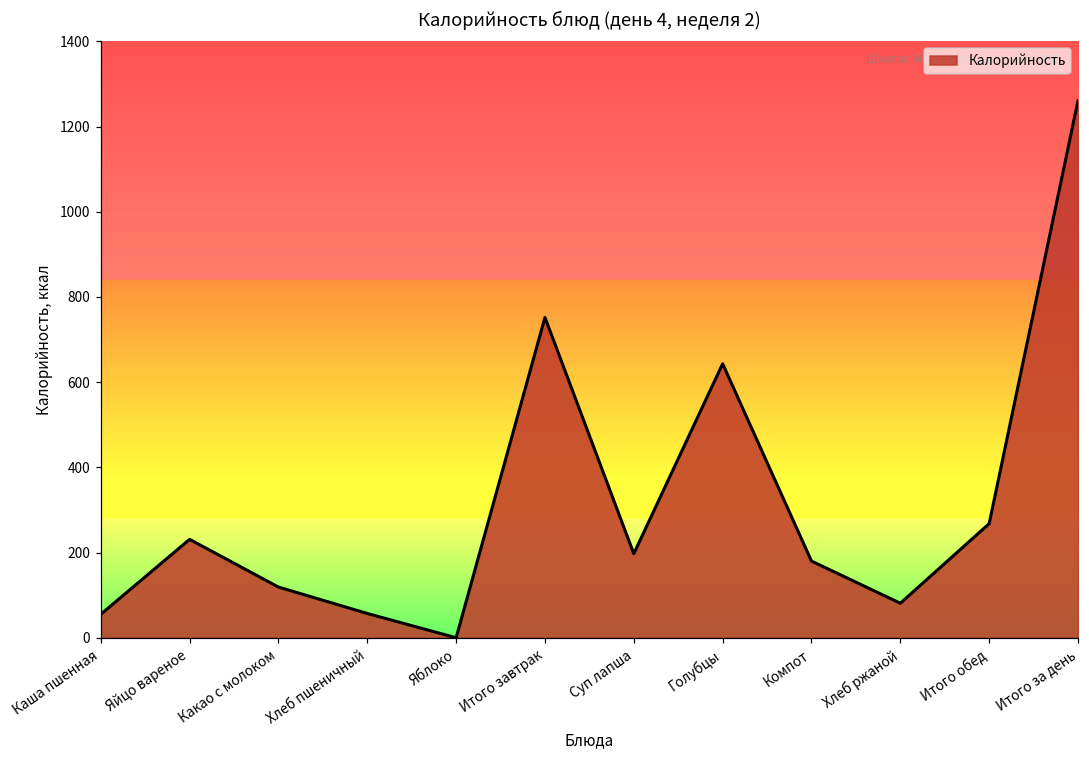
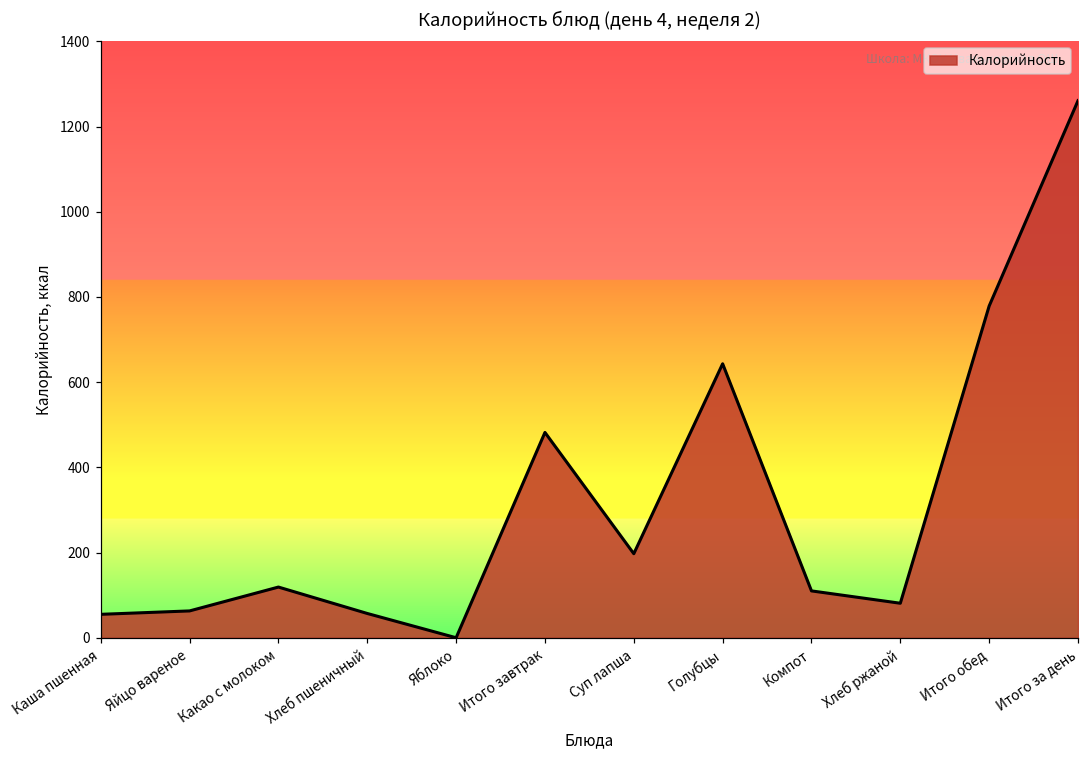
Яйцо вареное: 230 -> 60
Итого завтрак: 750 -> 480
Компот: 180 -> 110
Итого обед: 270 -> 780
